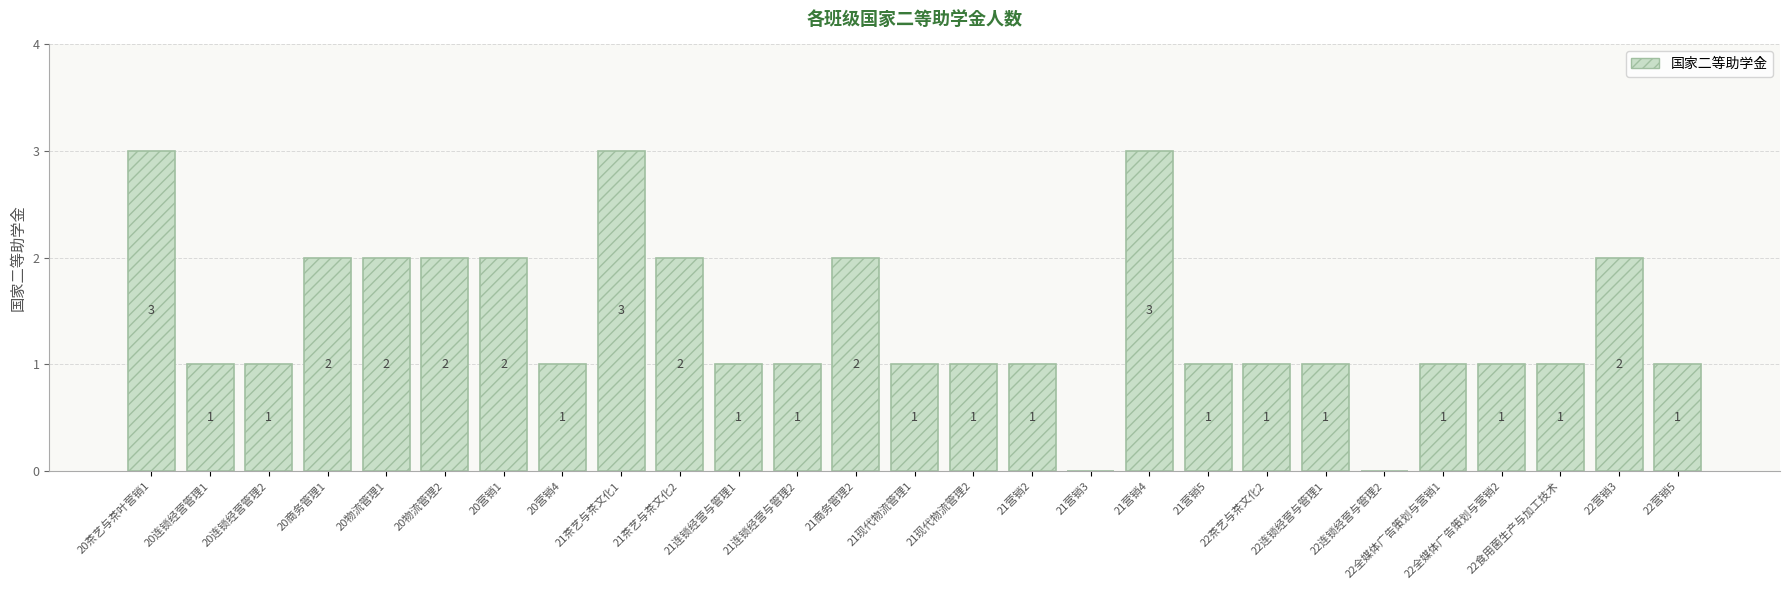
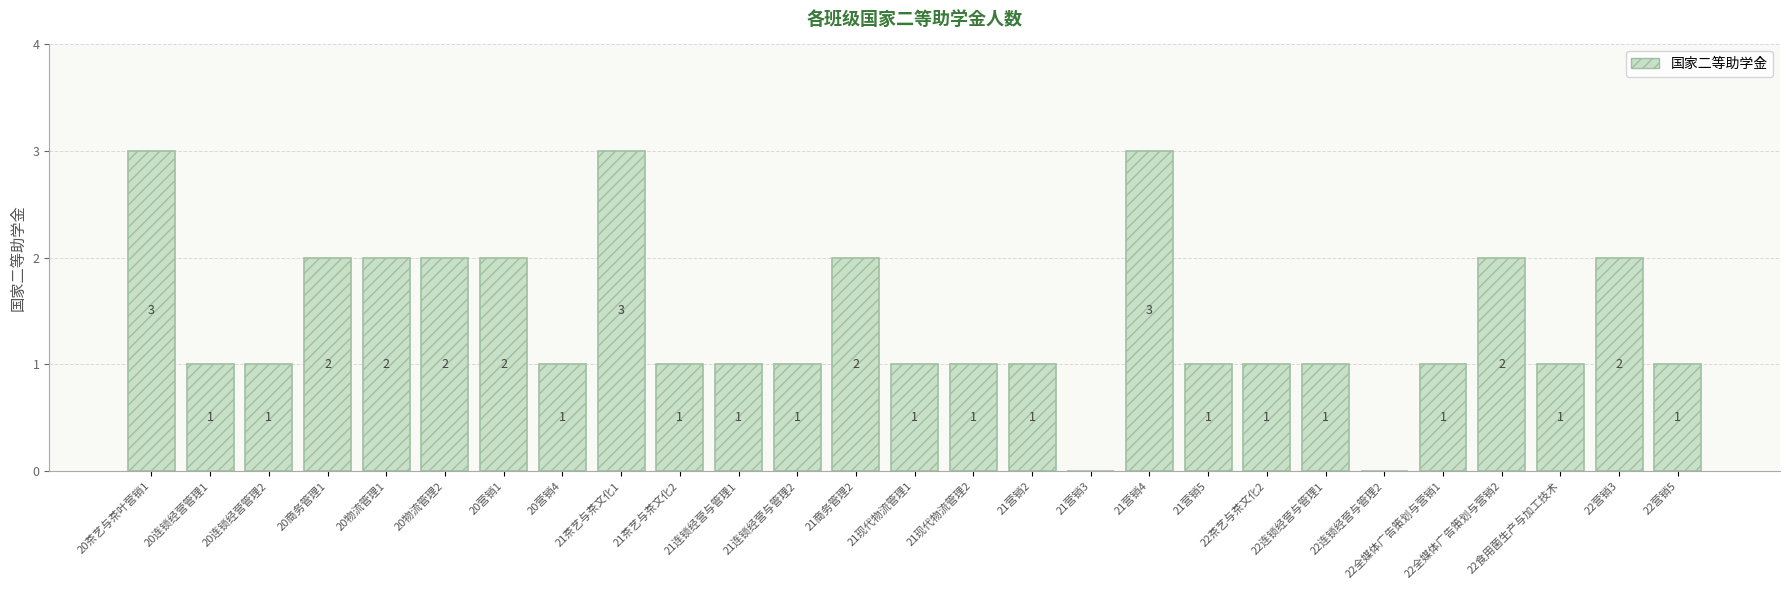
21茶艺与茶文化2: 2 -> 1
22全媒体广告策划与营销2: 1 -> 2
